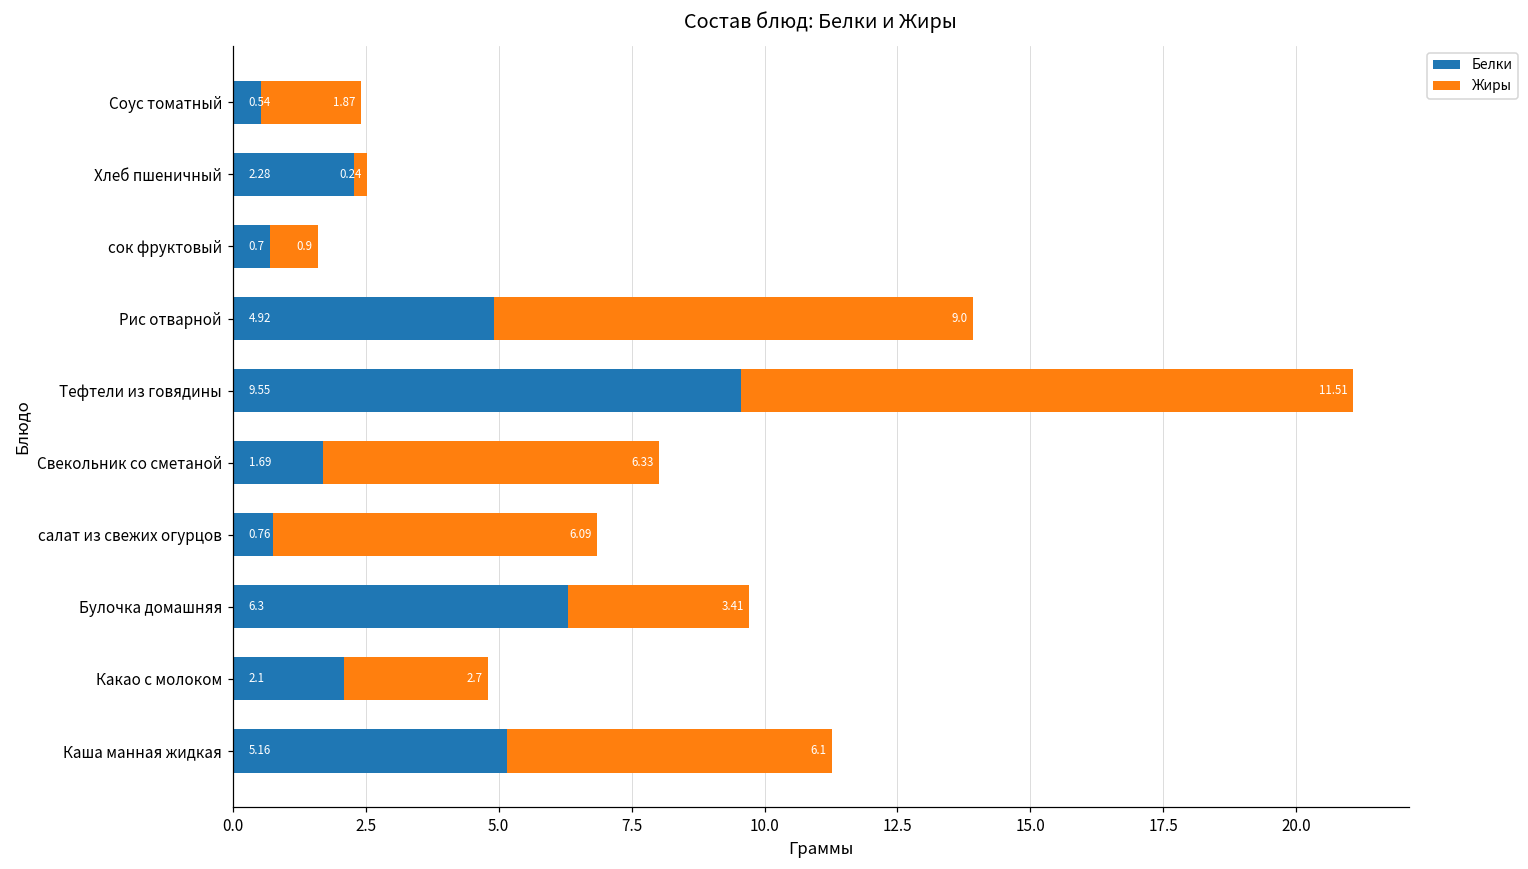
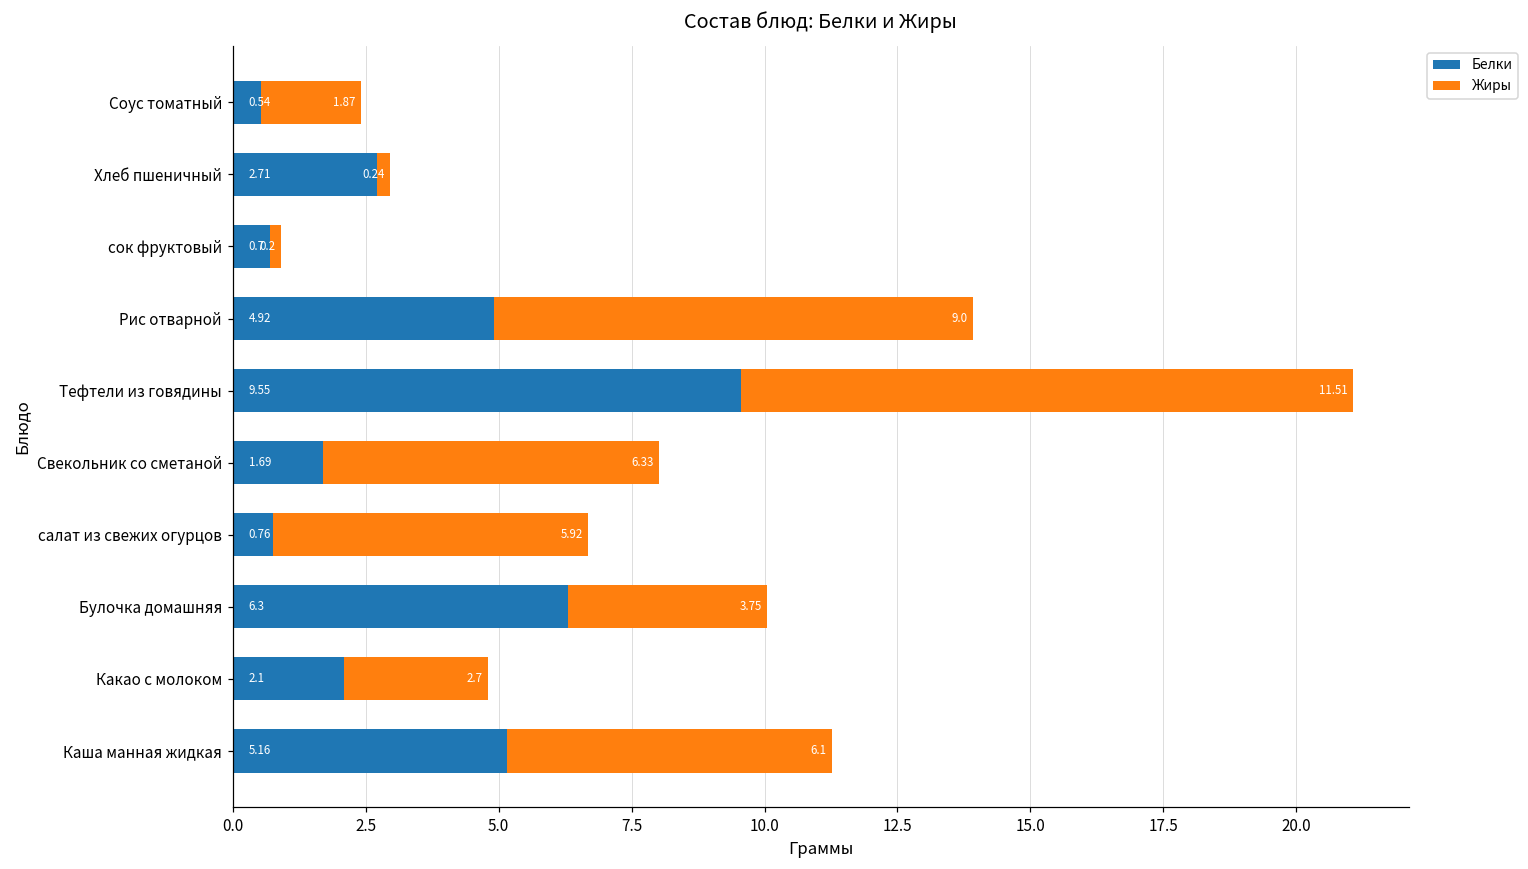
Белки, Хлеб пшеничный: 2.28 -> 2.71
Жиры, сок фруктовый: 0.9 -> 0.2
Жиры, салат из свежих огурцов: 6.09 -> 5.92
Жиры, Булочка домашняя: 3.41 -> 3.75
